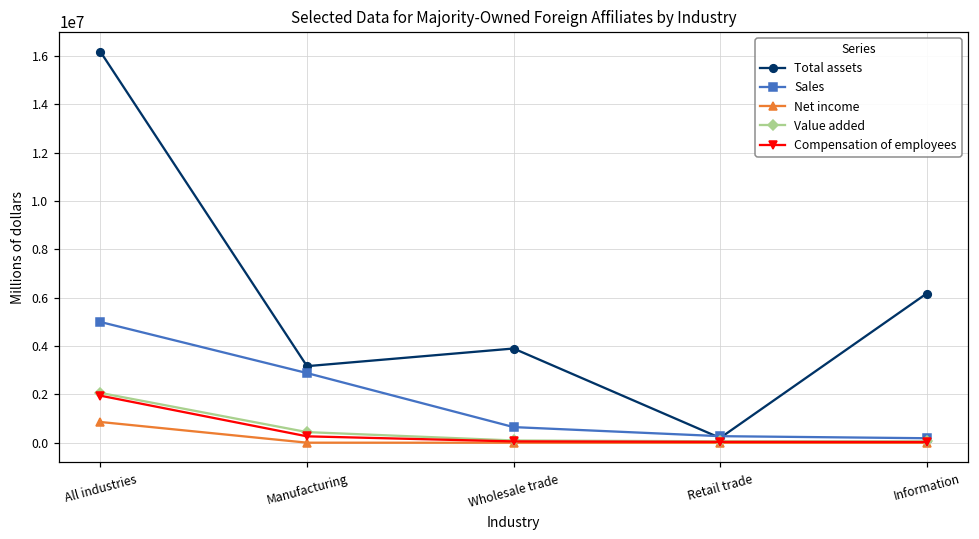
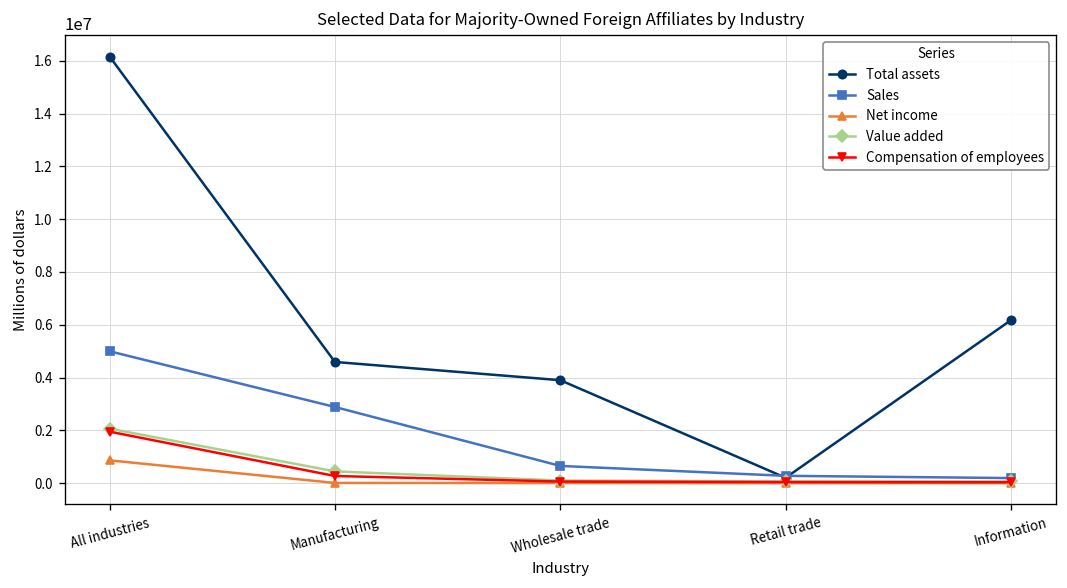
Total assets, Manufacturing: 3200000 -> 4600000
